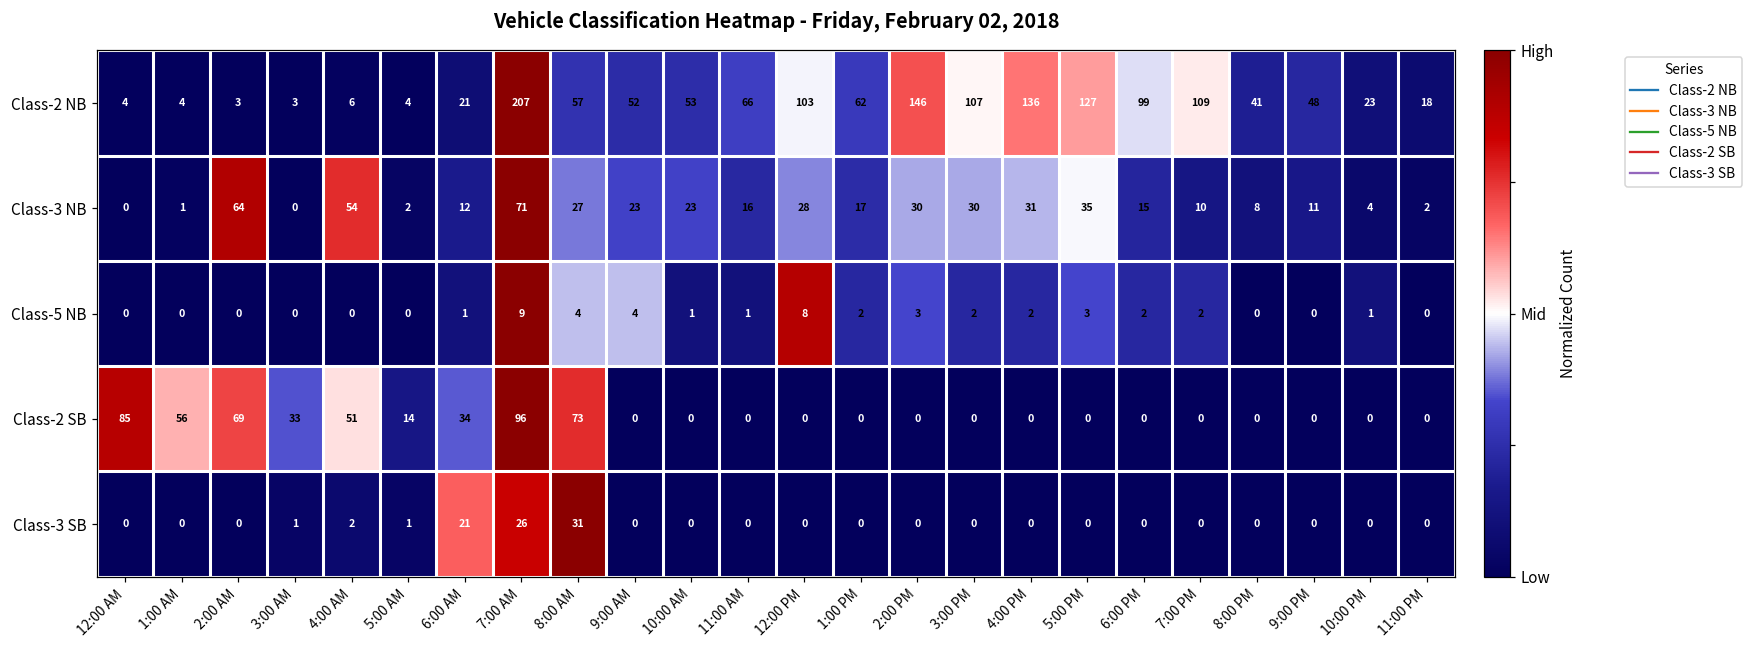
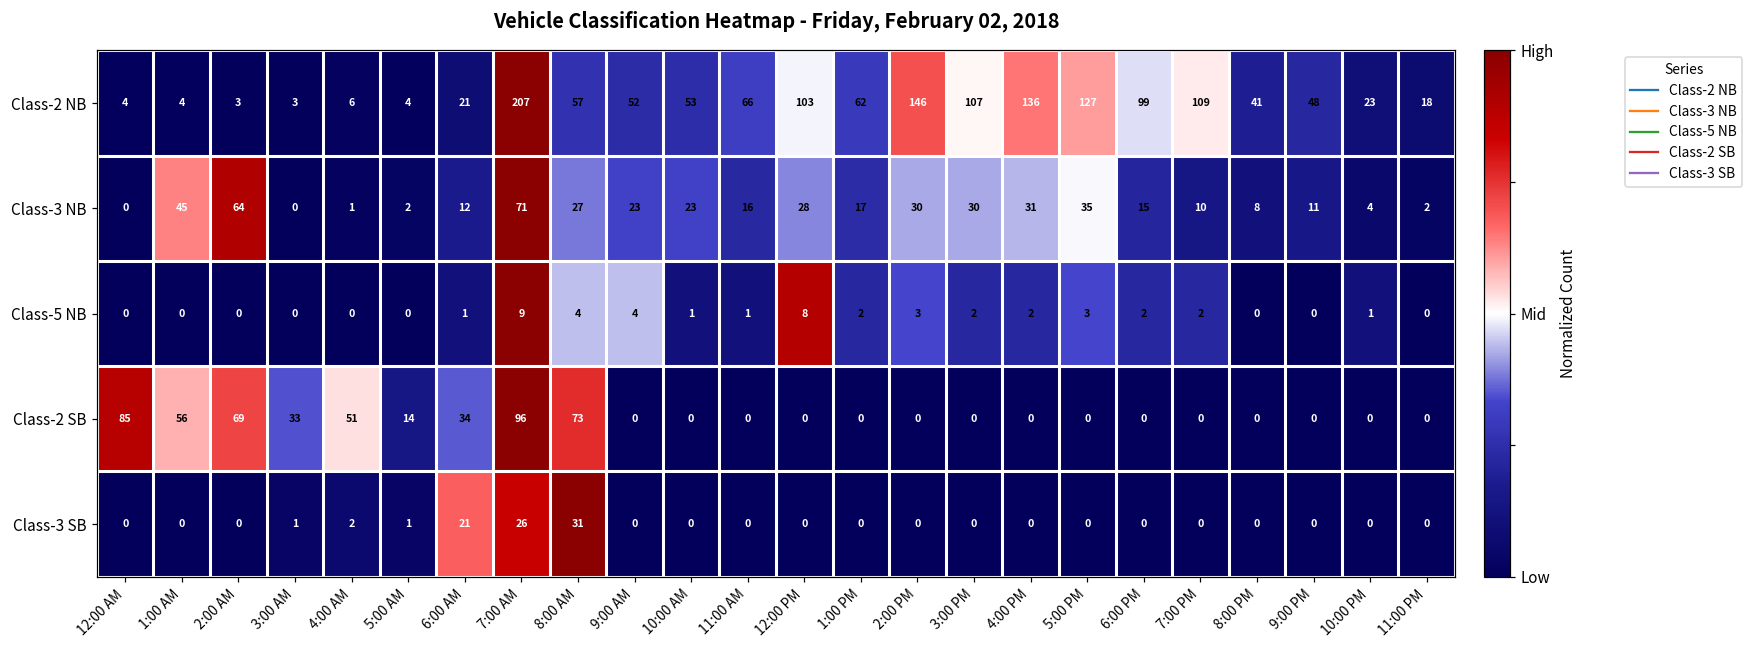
Class-3 NB, 1:00 AM: 1 -> 45
Class-3 NB, 4:00 AM: 54 -> 1
